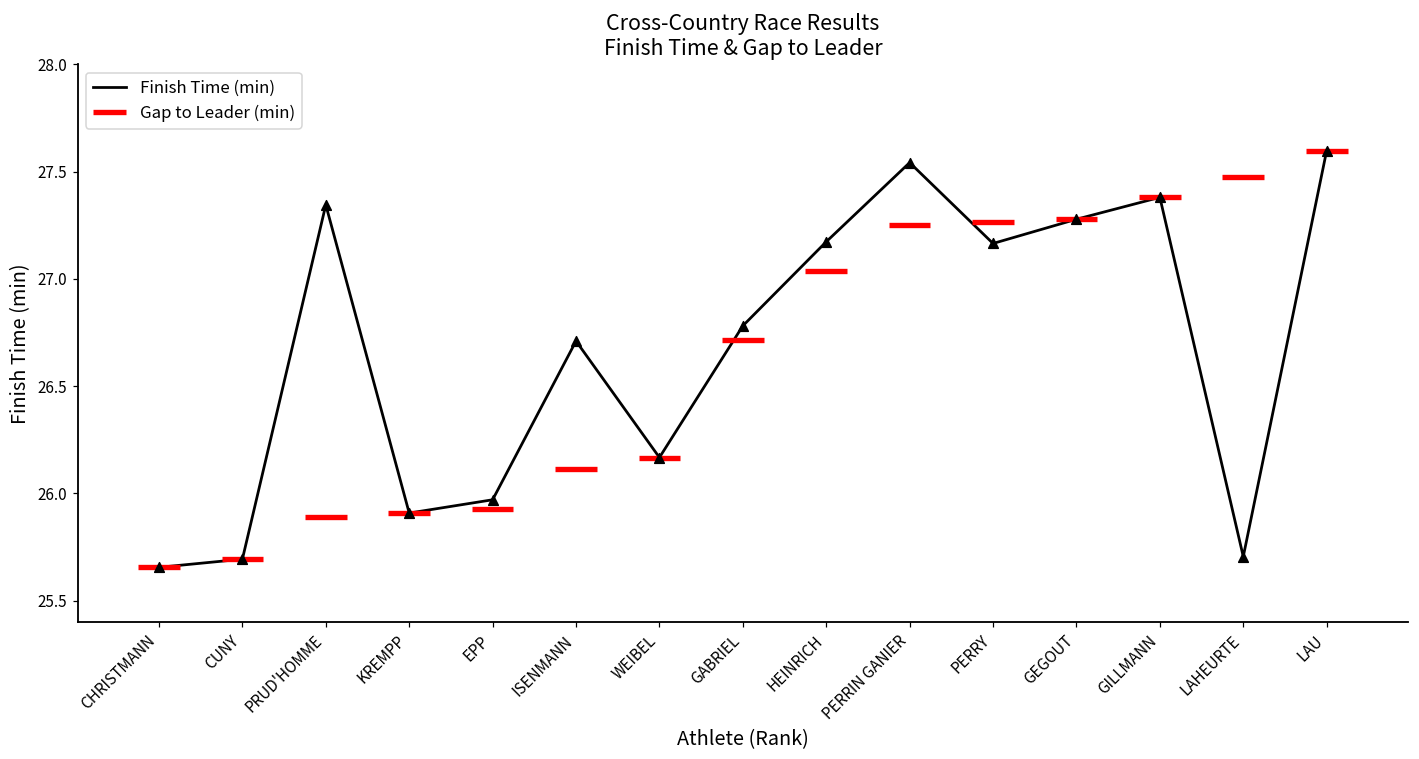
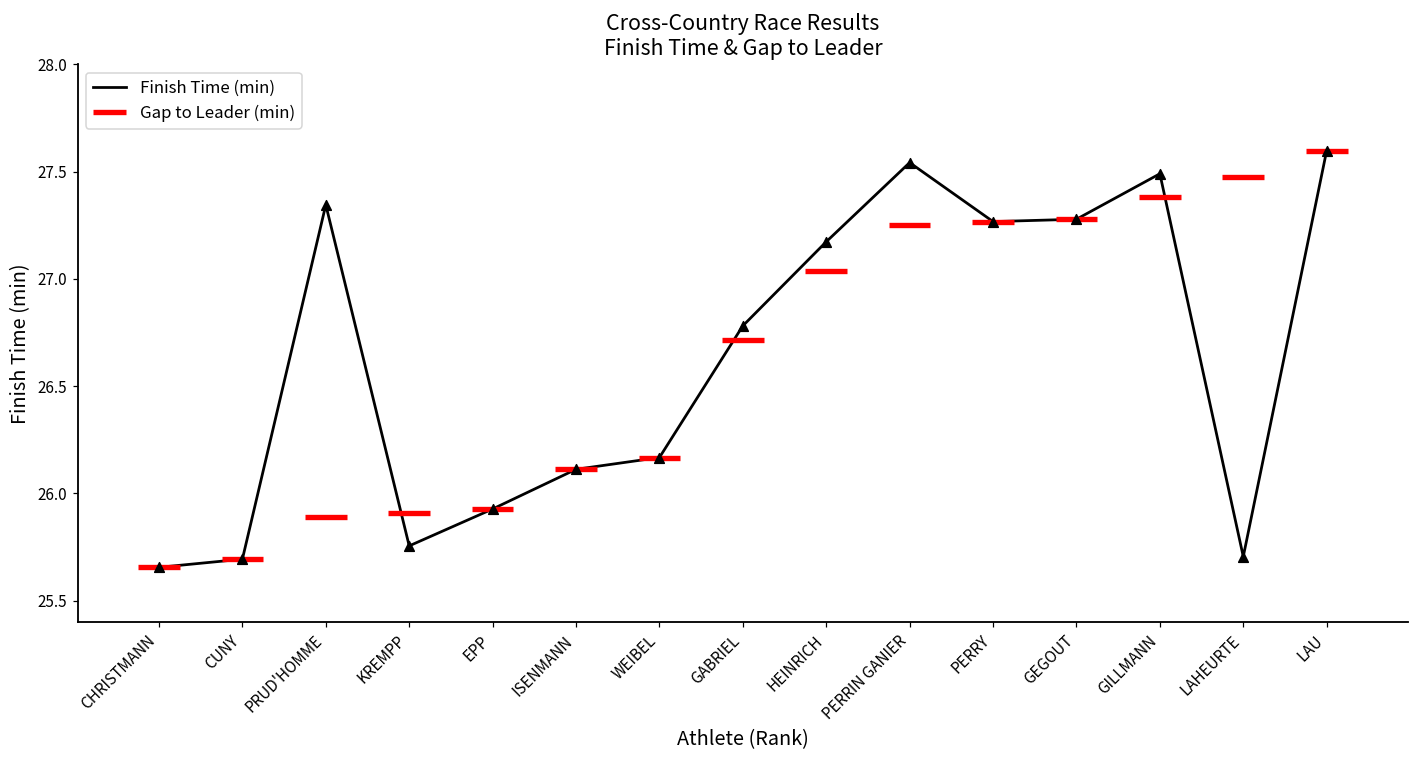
Finish Time (min), KREMPP: 25.91 -> 25.76
Finish Time (min), EPP: 25.97 -> 25.93
Finish Time (min), ISENMANN: 26.71 -> 26.11
Finish Time (min), PERRY: 27.17 -> 27.27
Finish Time (min), GILLMANN: 27.38 -> 27.49
